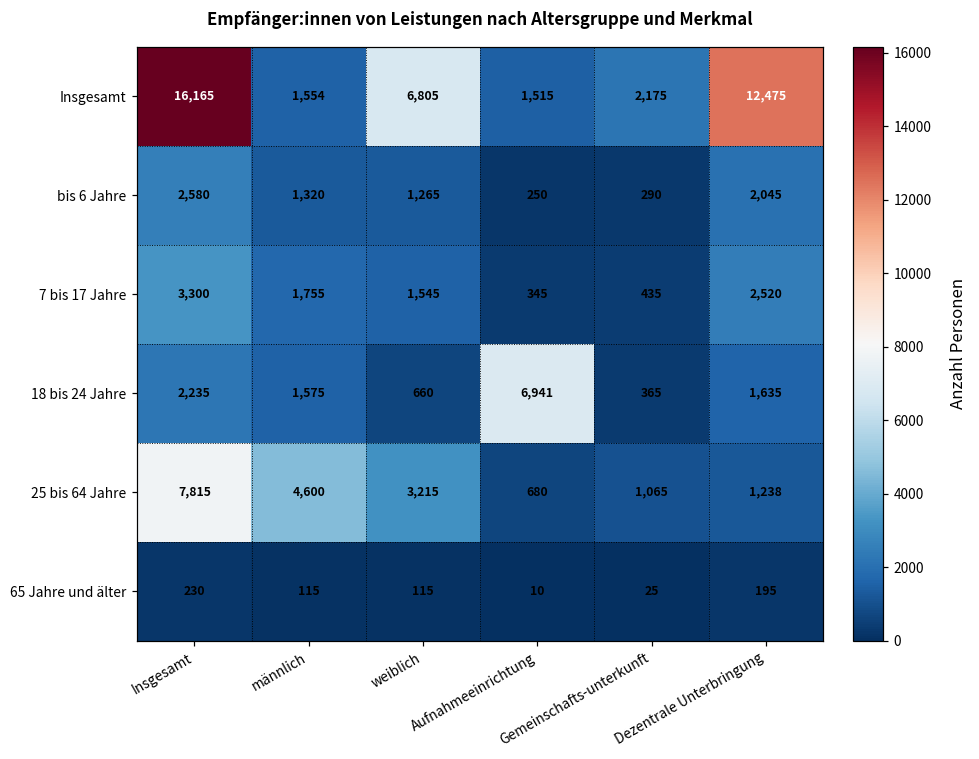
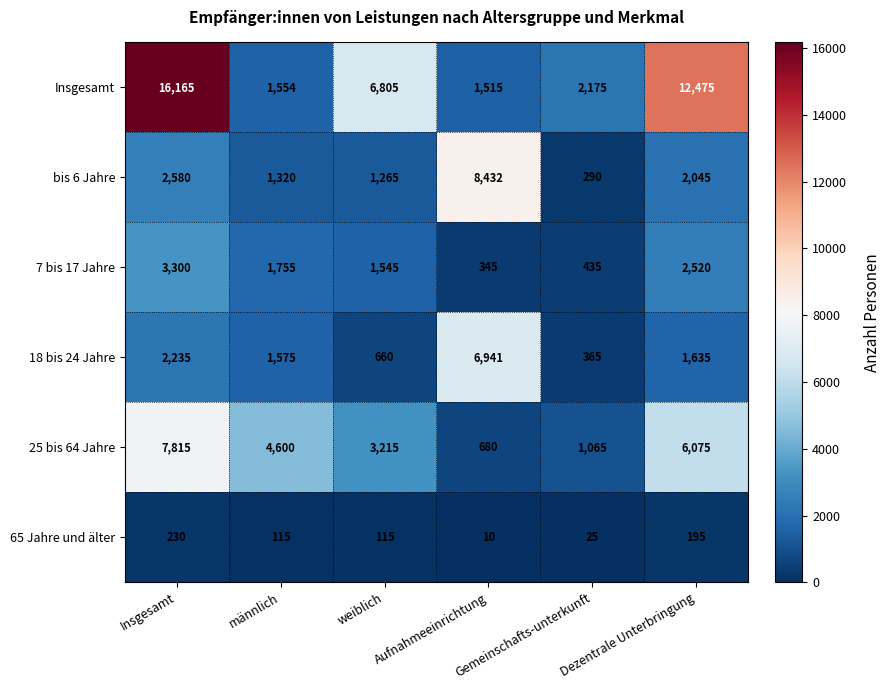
bis 6 Jahre, Aufnahmeeinrichtung: 250 -> 8,432
25 bis 64 Jahre, Dezentrale Unterbringung: 1,238 -> 6,075
